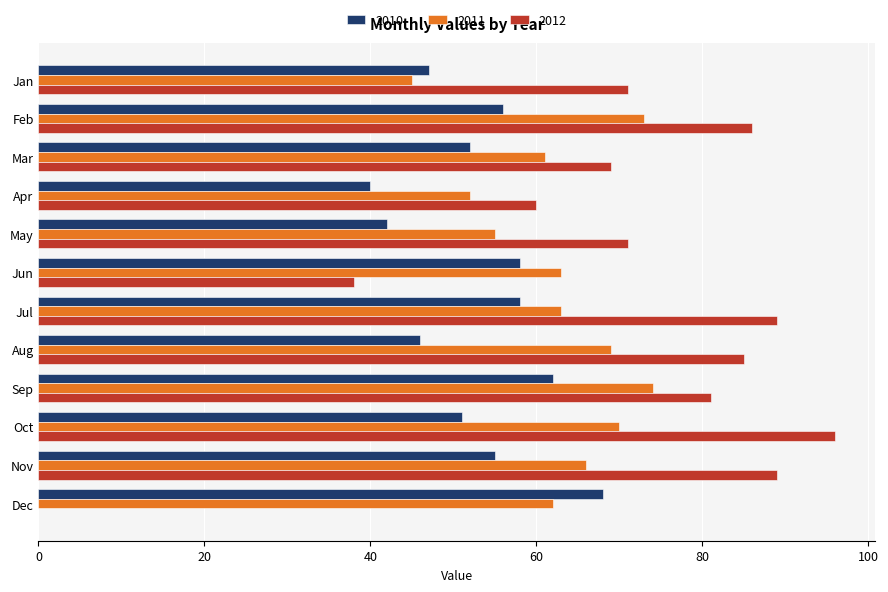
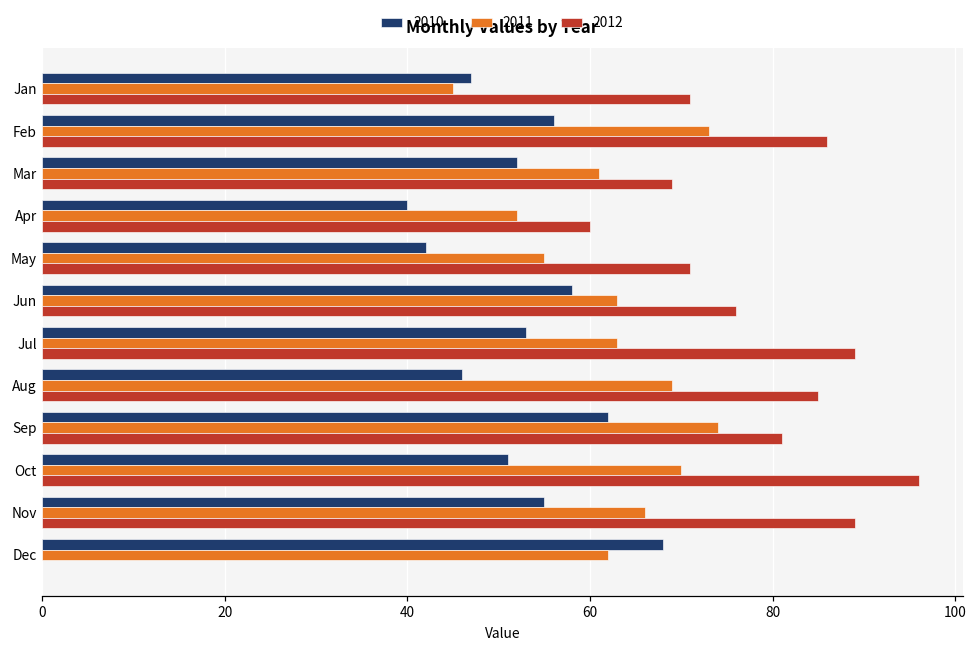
2012, Jun: 38 -> 76
2010, Jul: 58 -> 53
